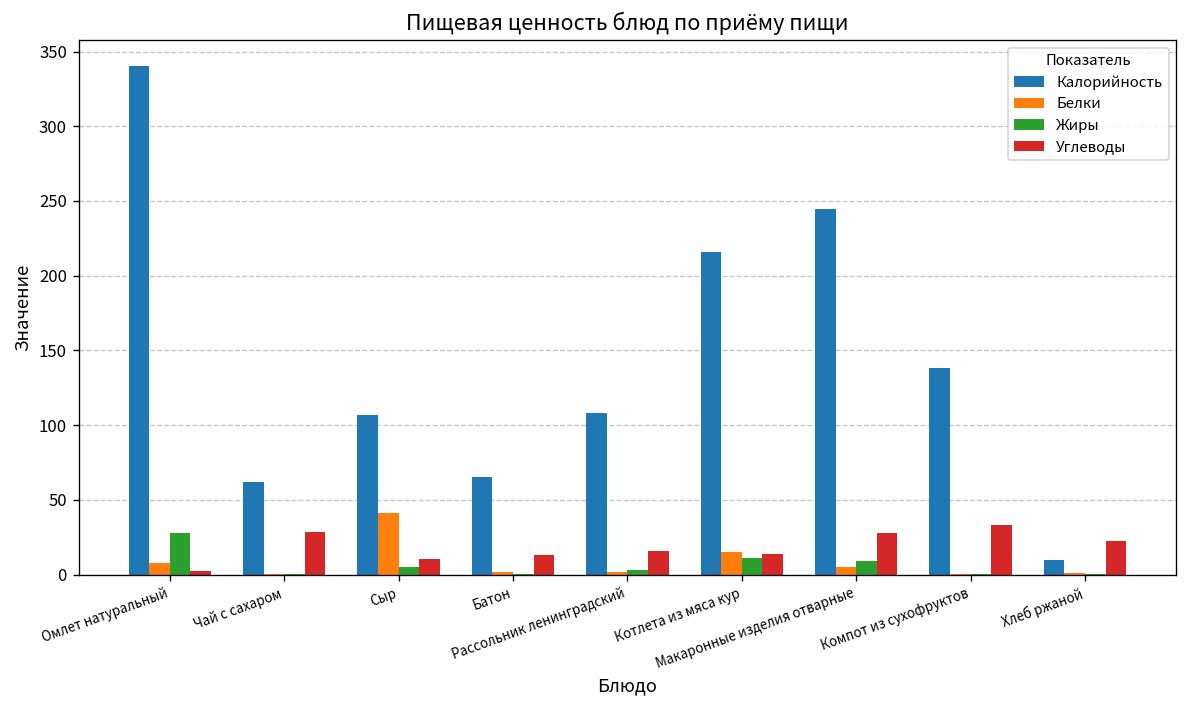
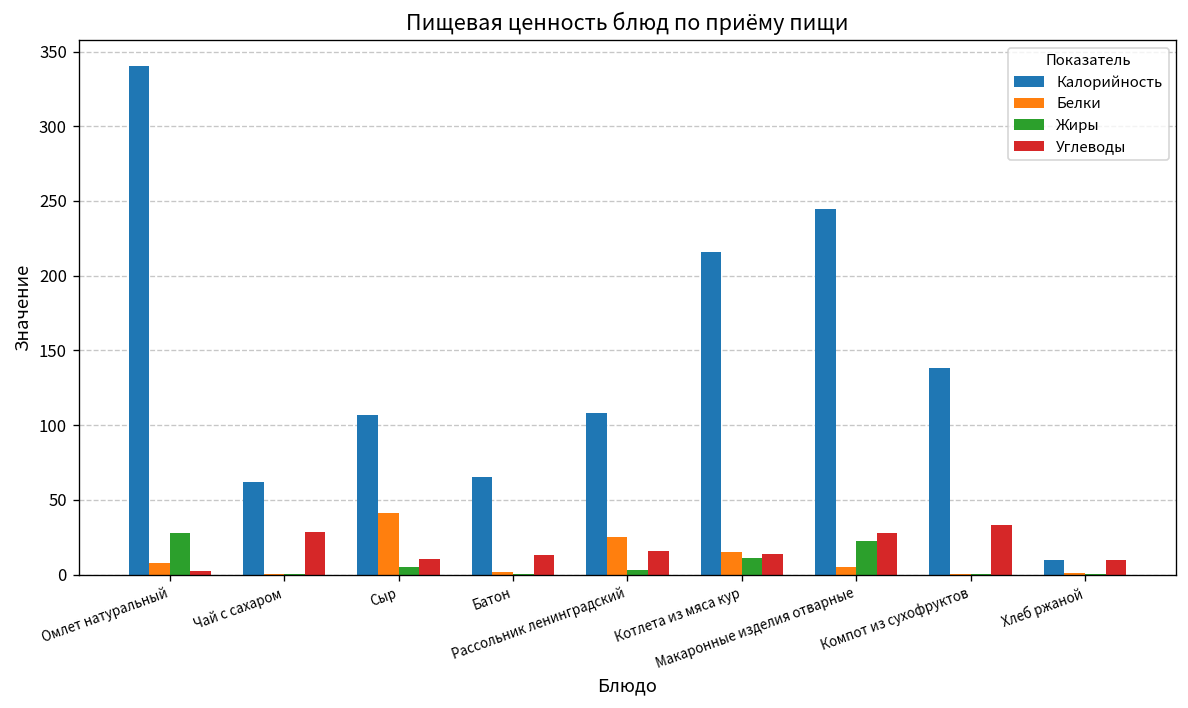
Белки, Рассольник ленинградский: 2 -> 25
Жиры, Макаронные изделия отварные: 9 -> 23
Углеводы, Хлеб ржаной: 22 -> 10
